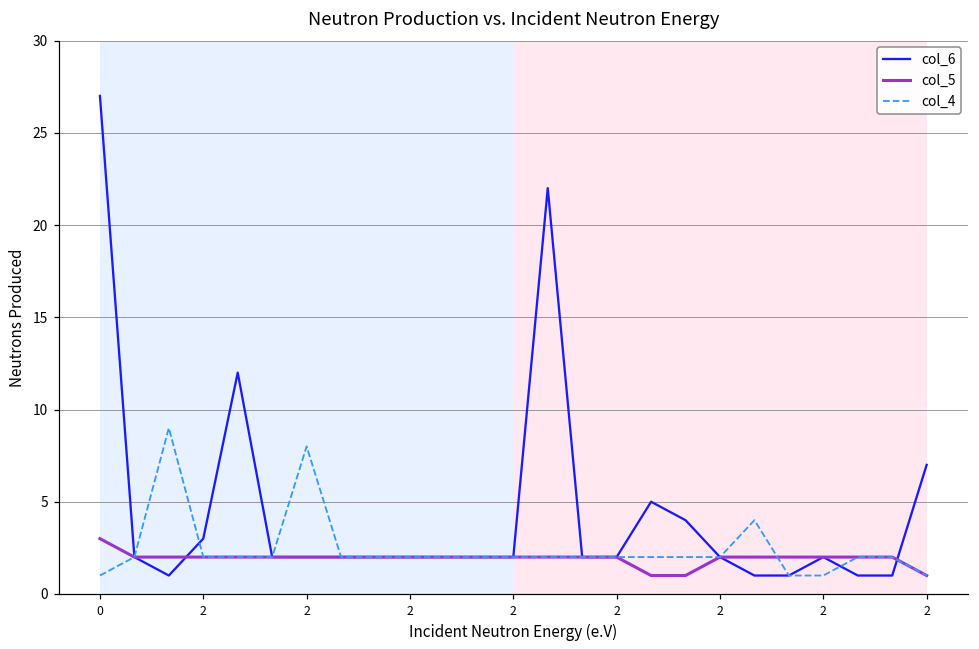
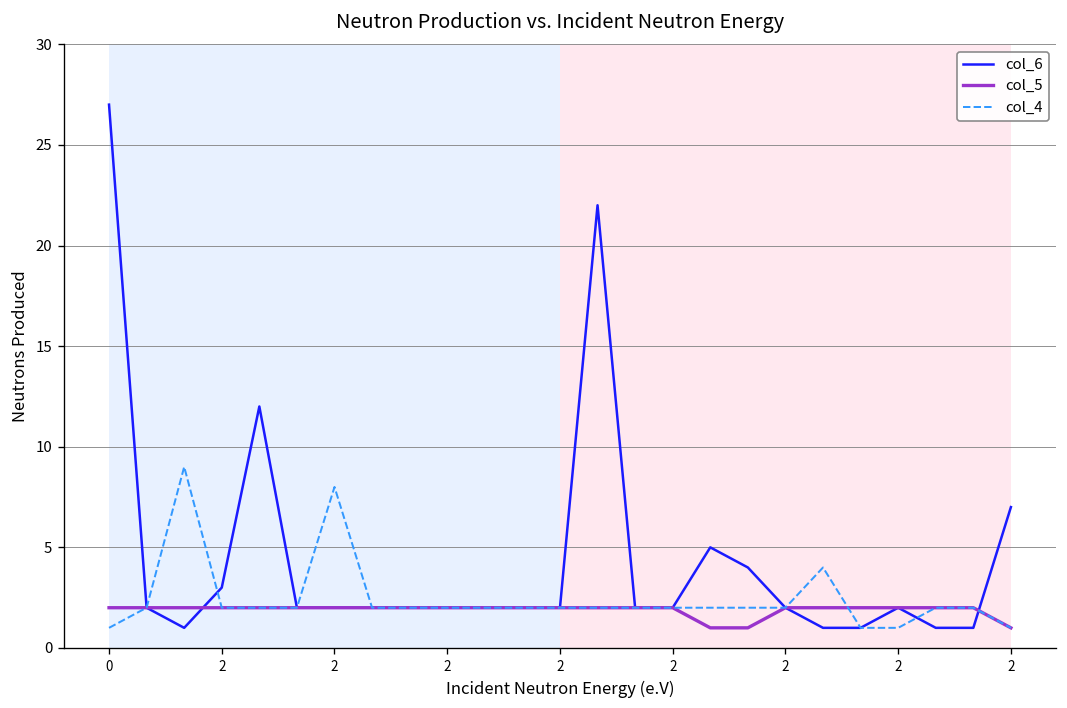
col_5, 0: 3 -> 2
